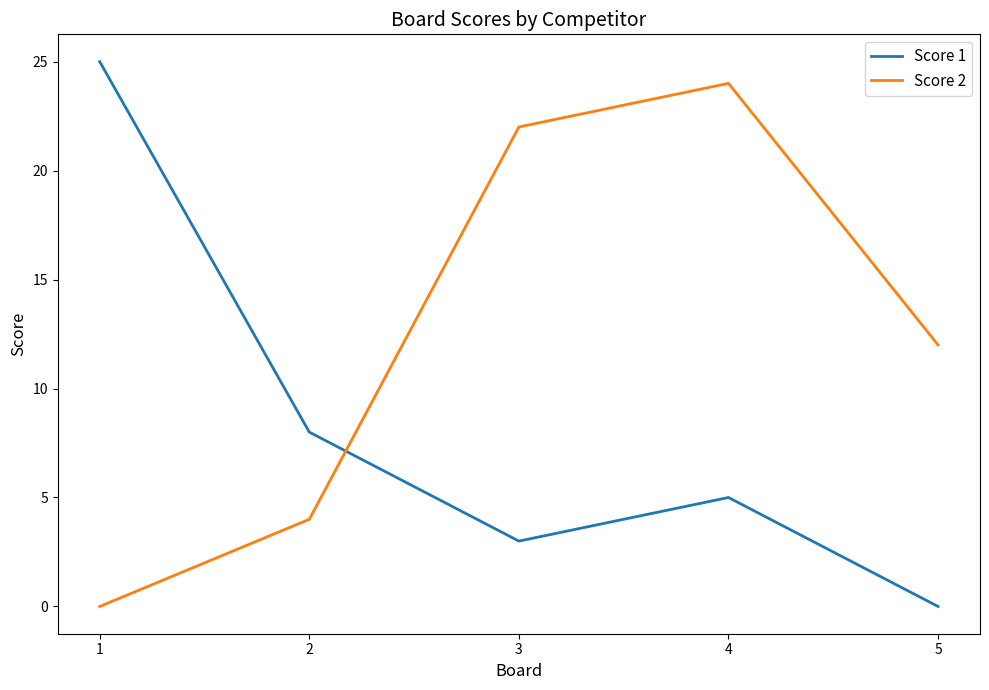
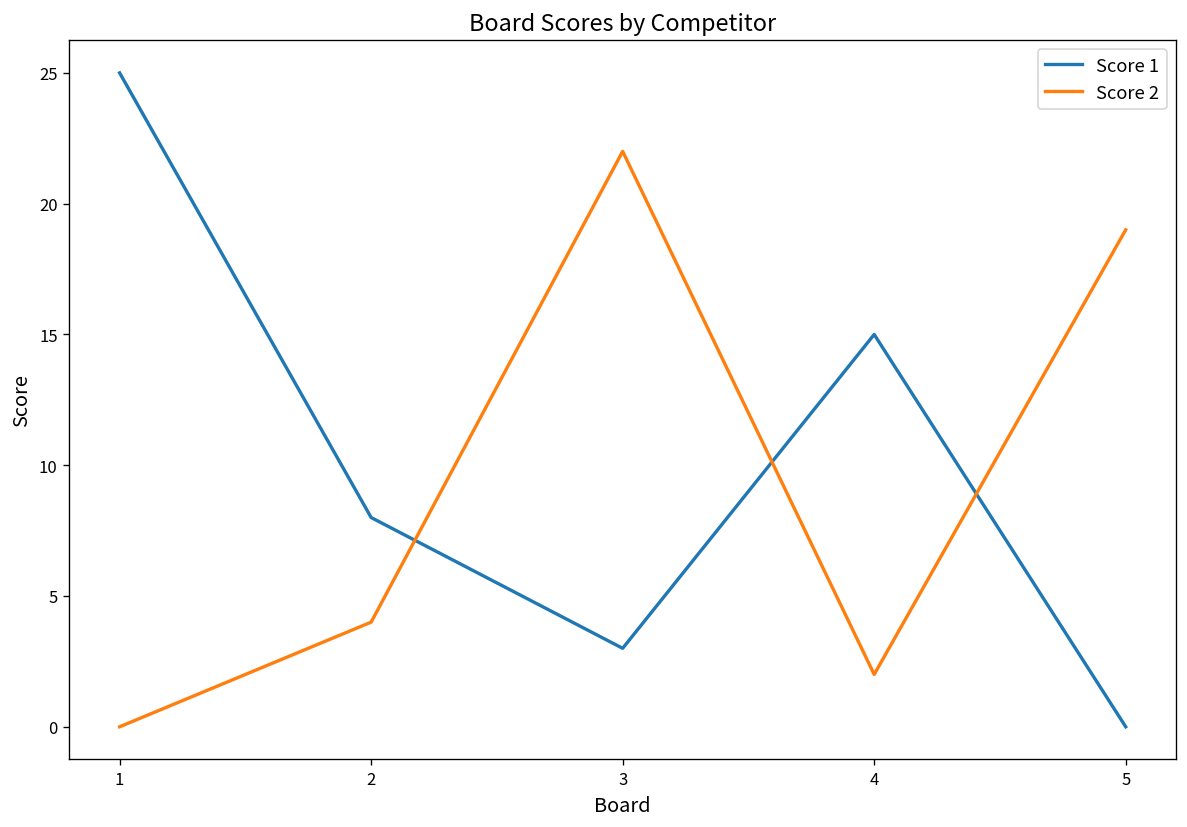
Score 1, 4: 5 -> 15
Score 2, 4: 24 -> 2
Score 2, 5: 12 -> 19
